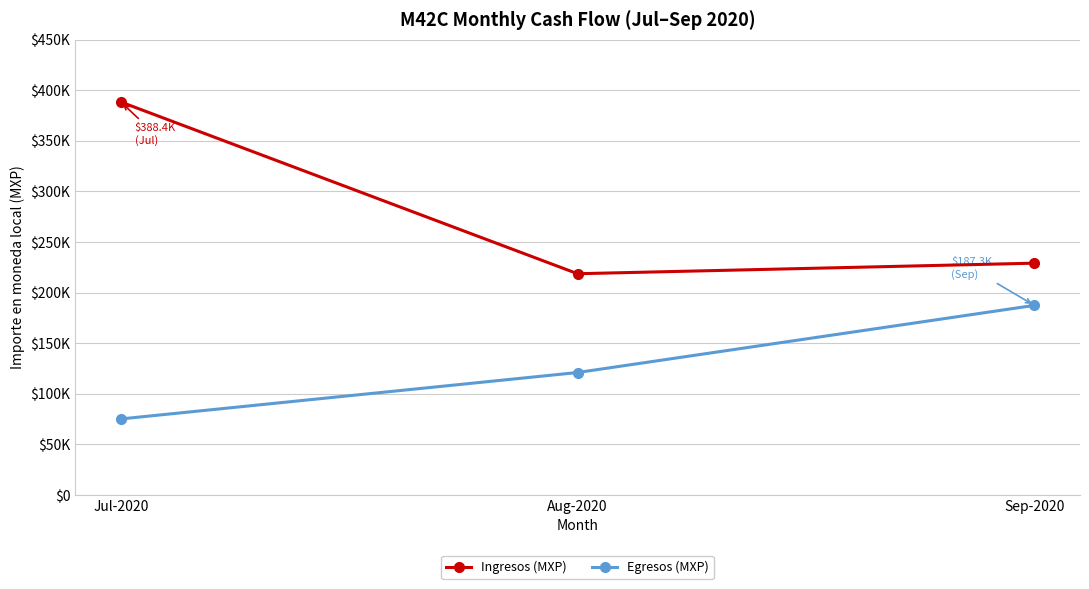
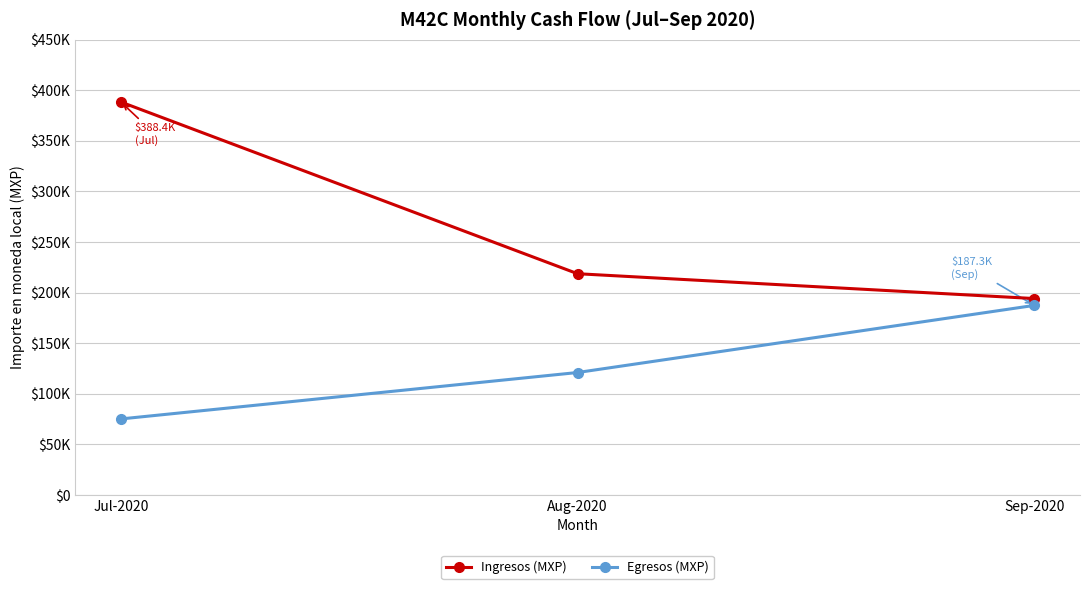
Ingresos (MXP), Sep-2020: $229000 -> $194000
